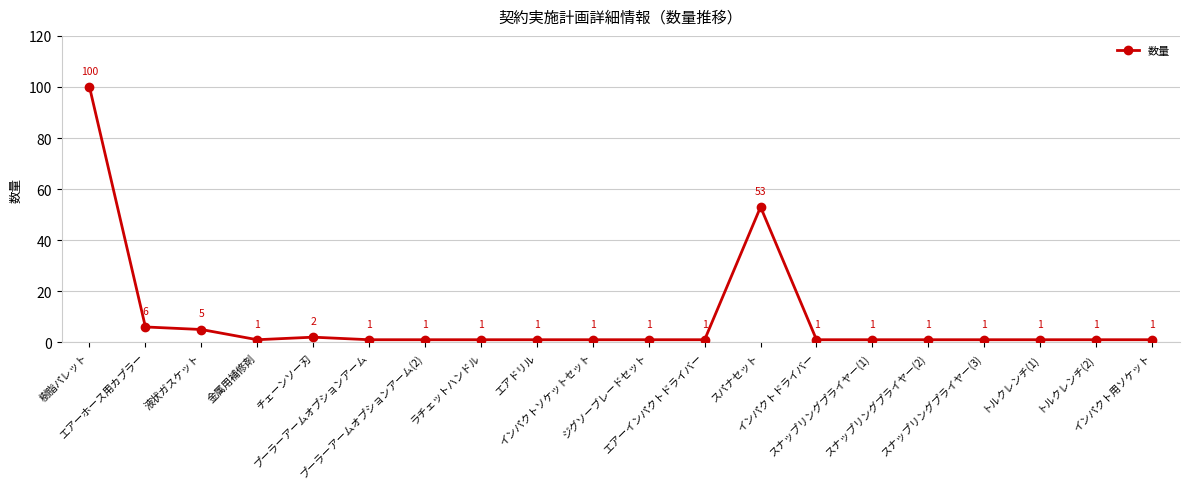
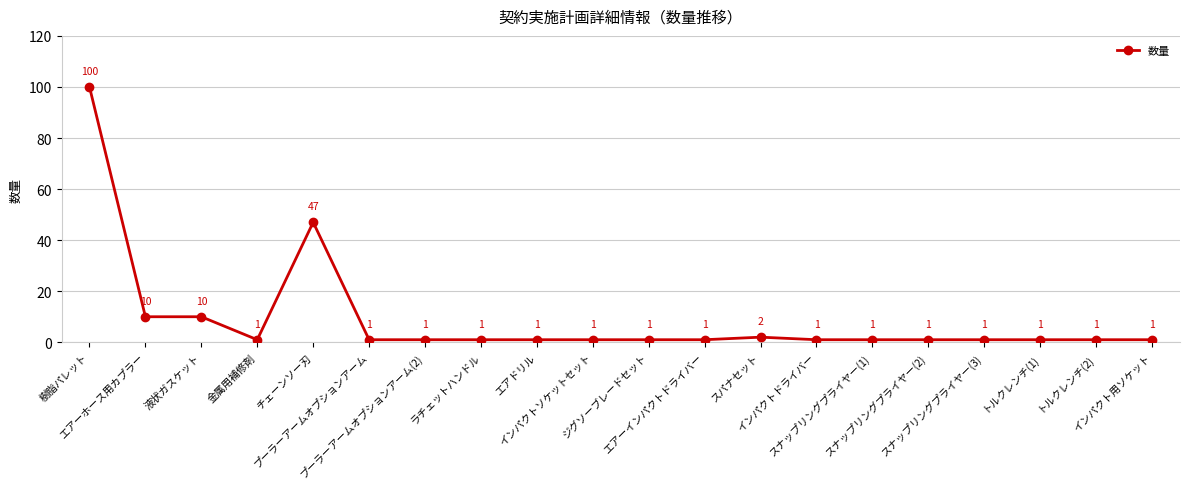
エアーホース用カプラー: 6 -> 10
液状ガスケット: 5 -> 10
チェーンソー刃: 2 -> 47
スパナセット: 53 -> 2
